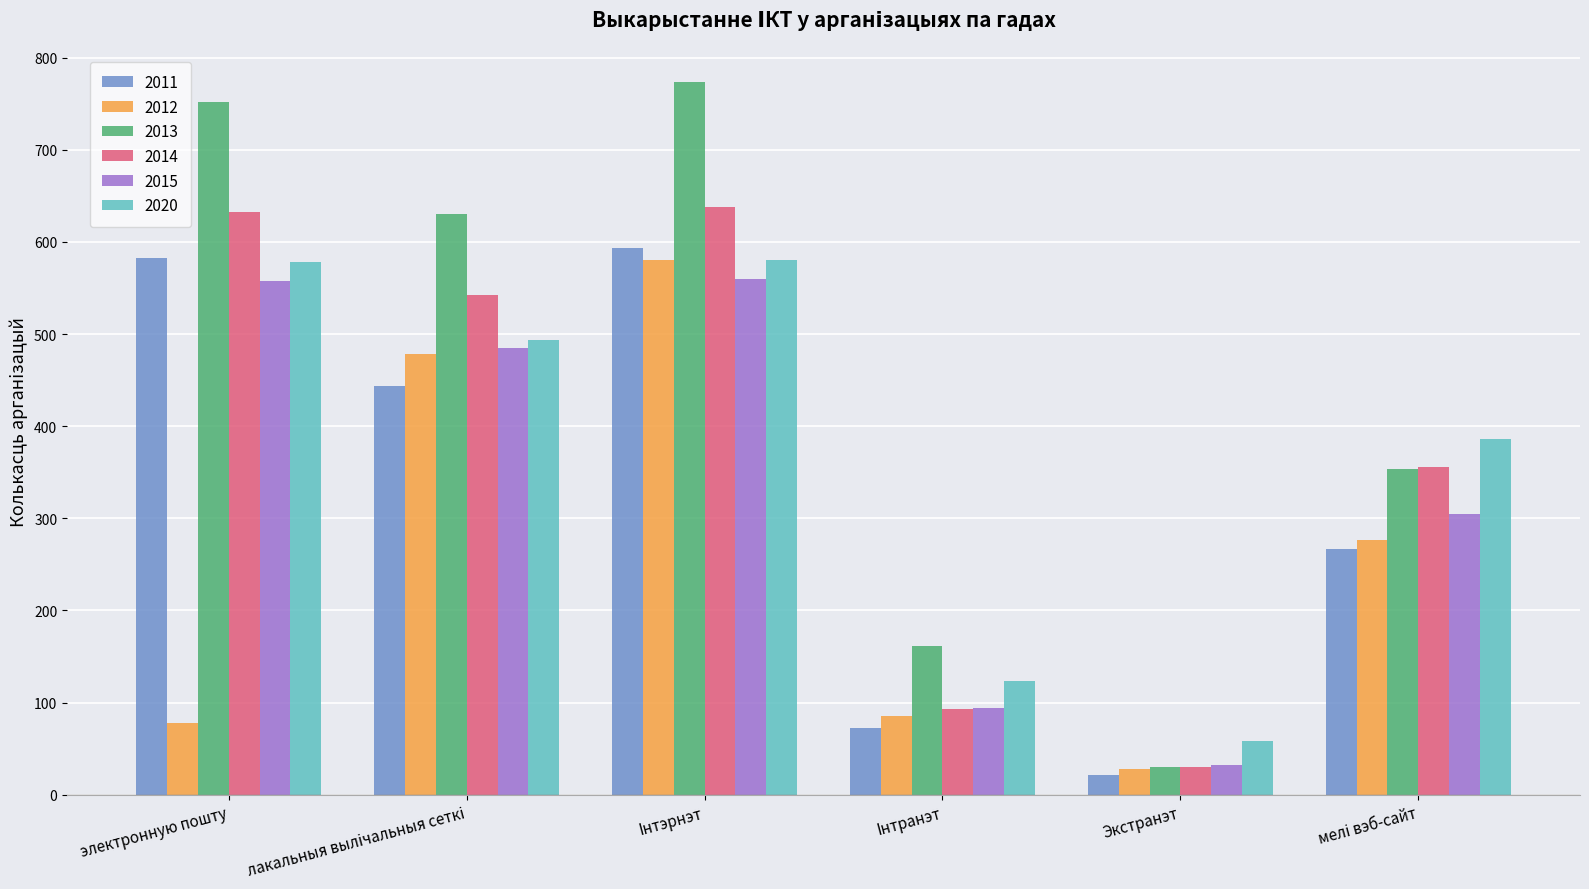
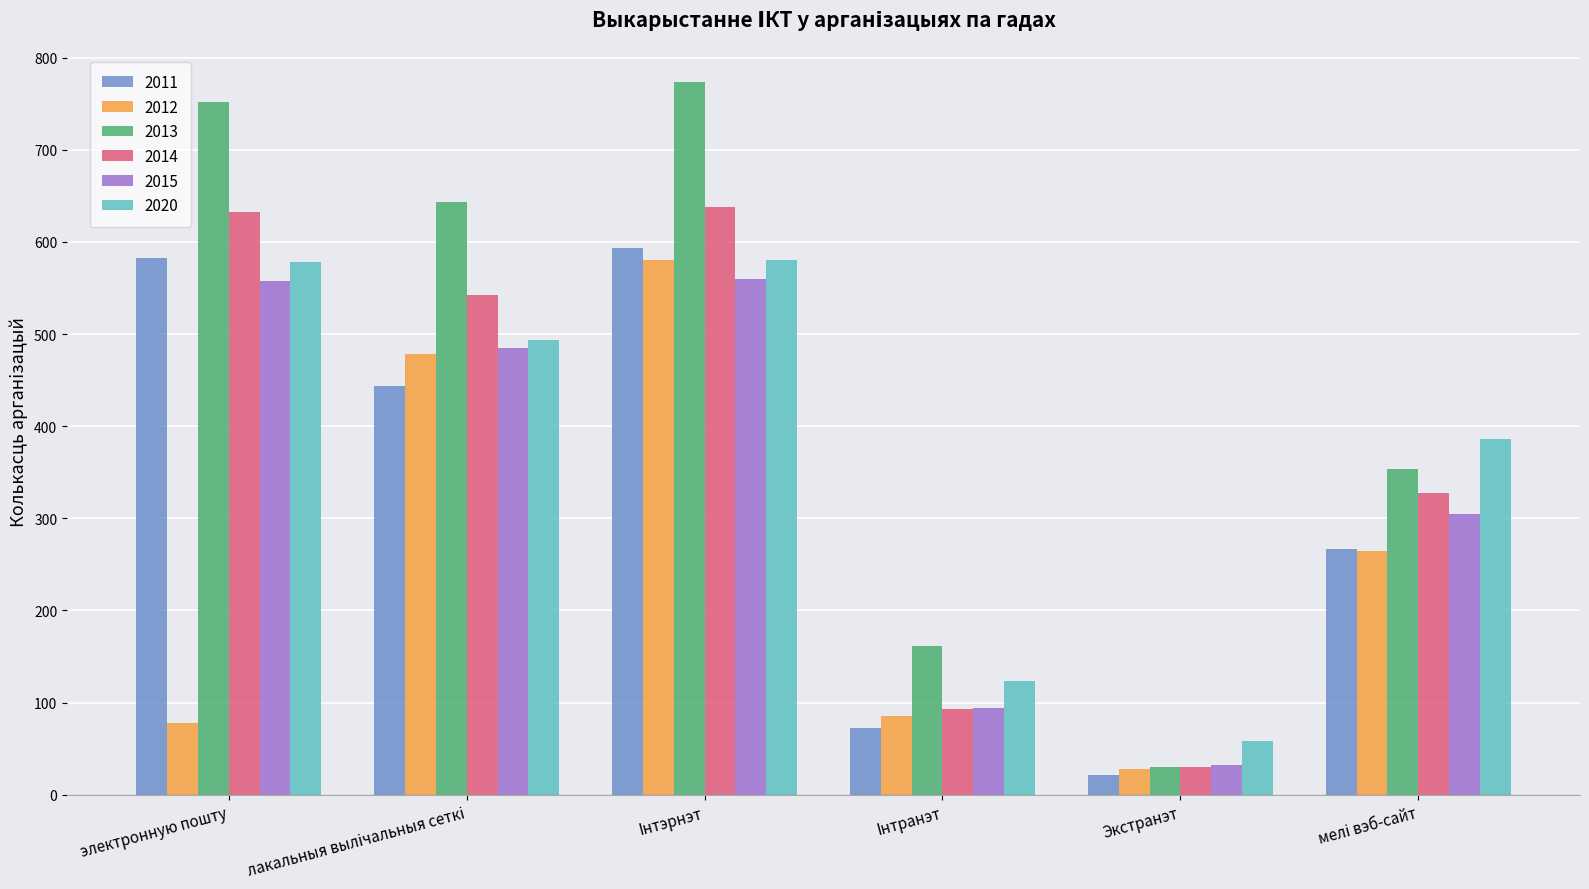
2013, лакальныя вылічальныя сеткі: 630 -> 640
2012, мелі вэб-сайт: 280 -> 270
2014, мелі вэб-сайт: 360 -> 330
